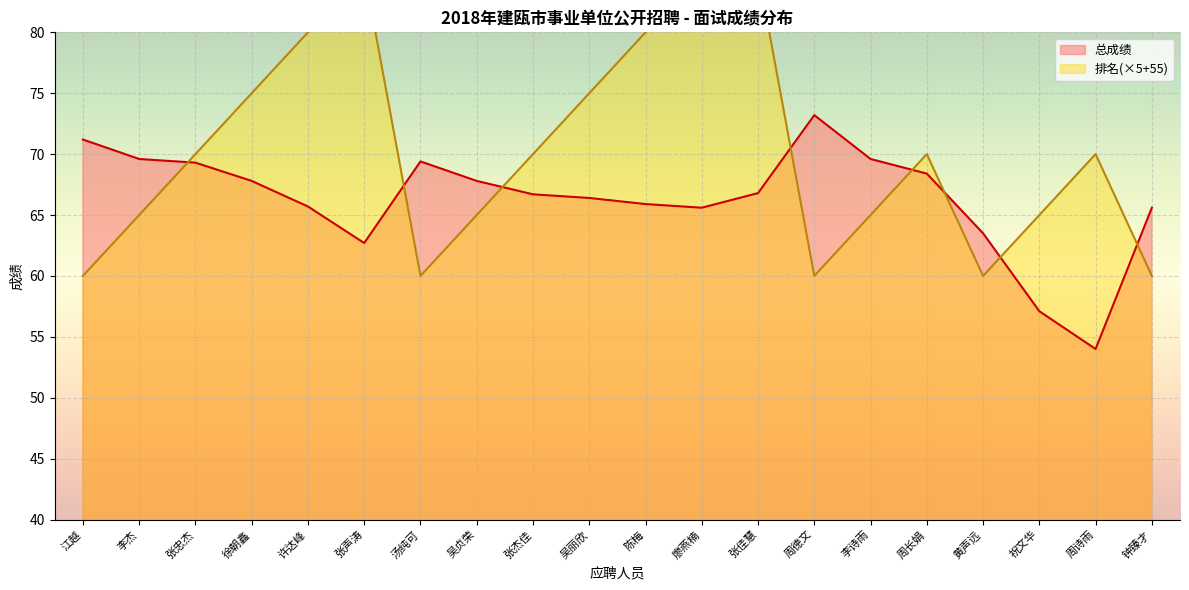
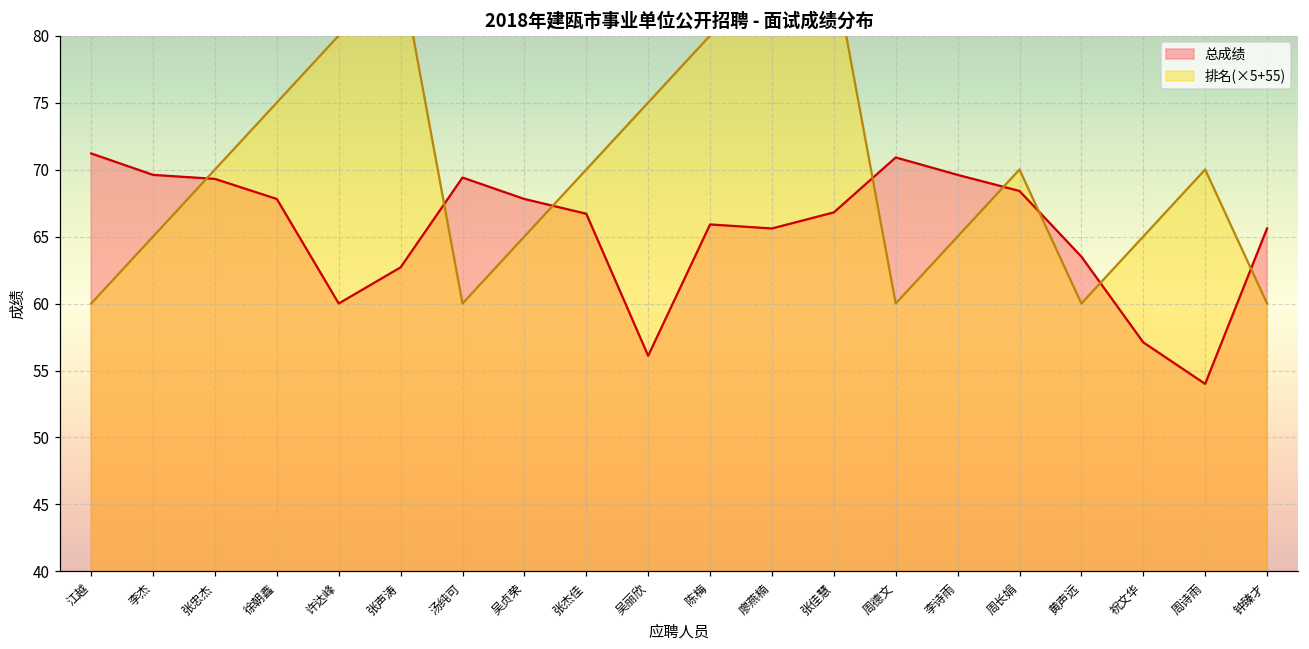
总成绩, 许达峰: 65.7 -> 60.0
总成绩, 吴丽欣: 66.4 -> 56.1
总成绩, 周德文: 73.2 -> 70.9
